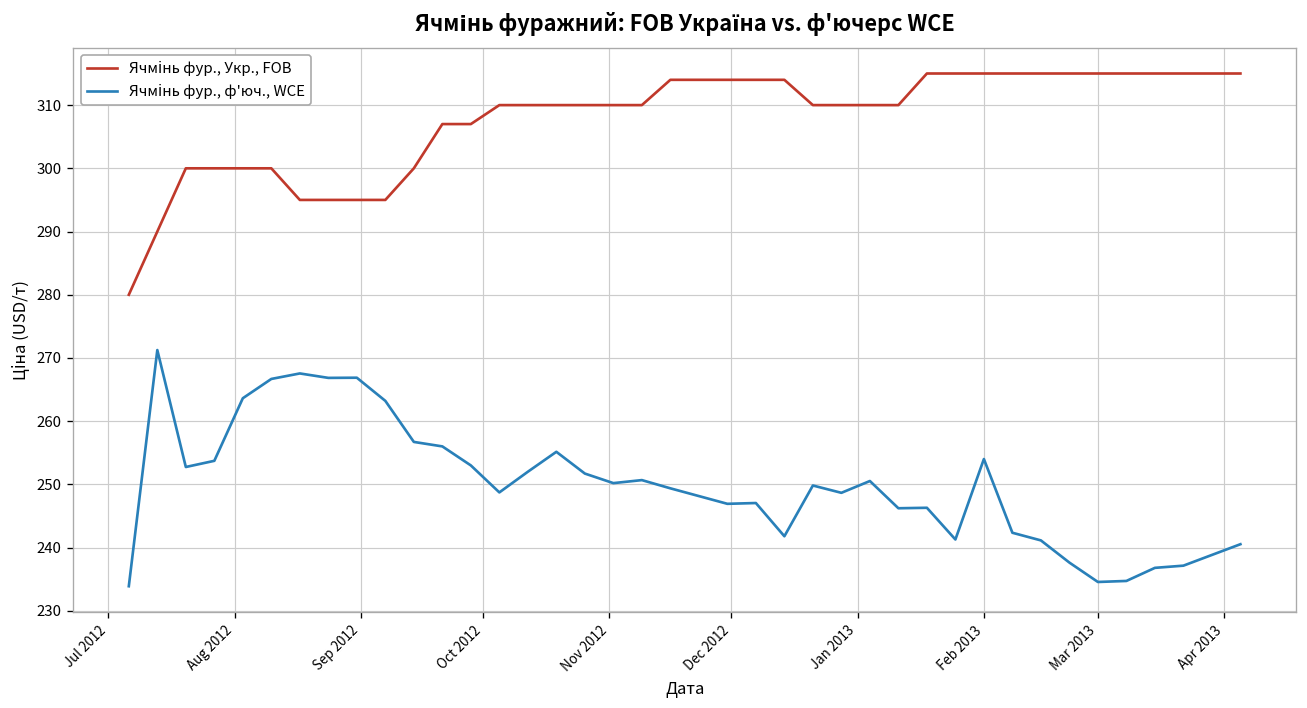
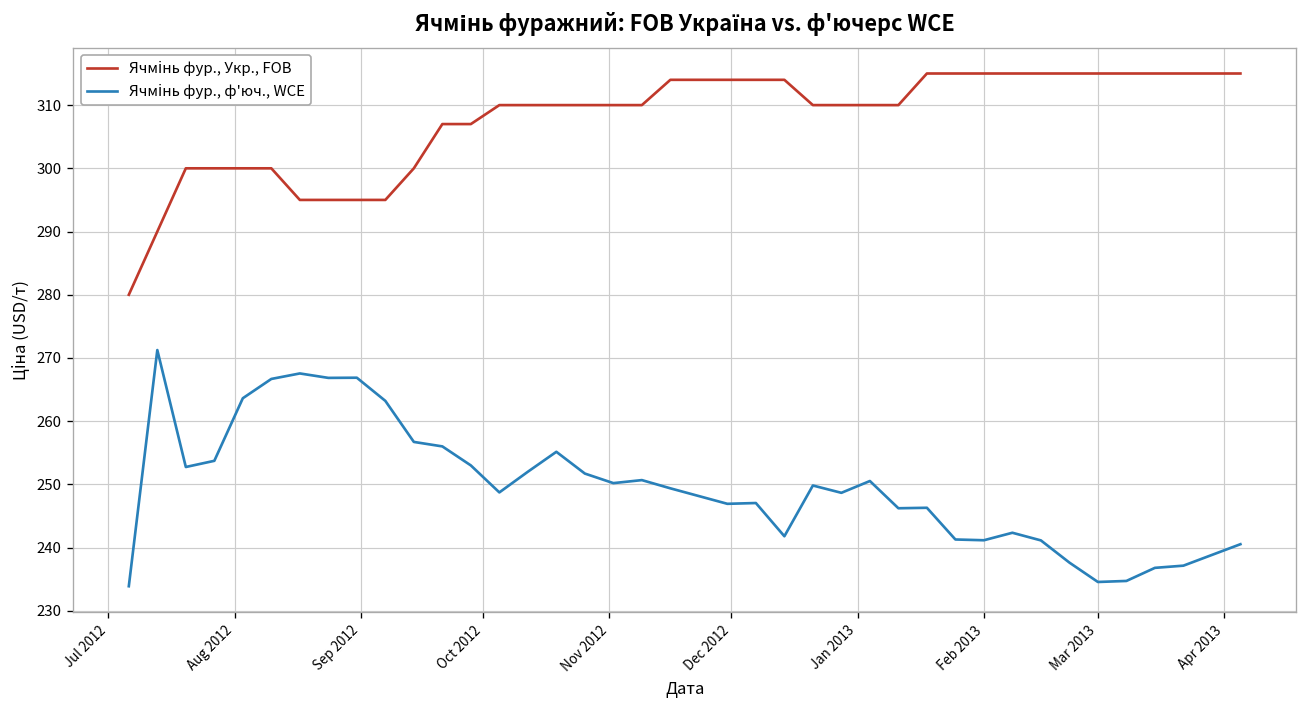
Ячмінь фур., ф'юч., WCE, Feb 2013: 254 -> 241
